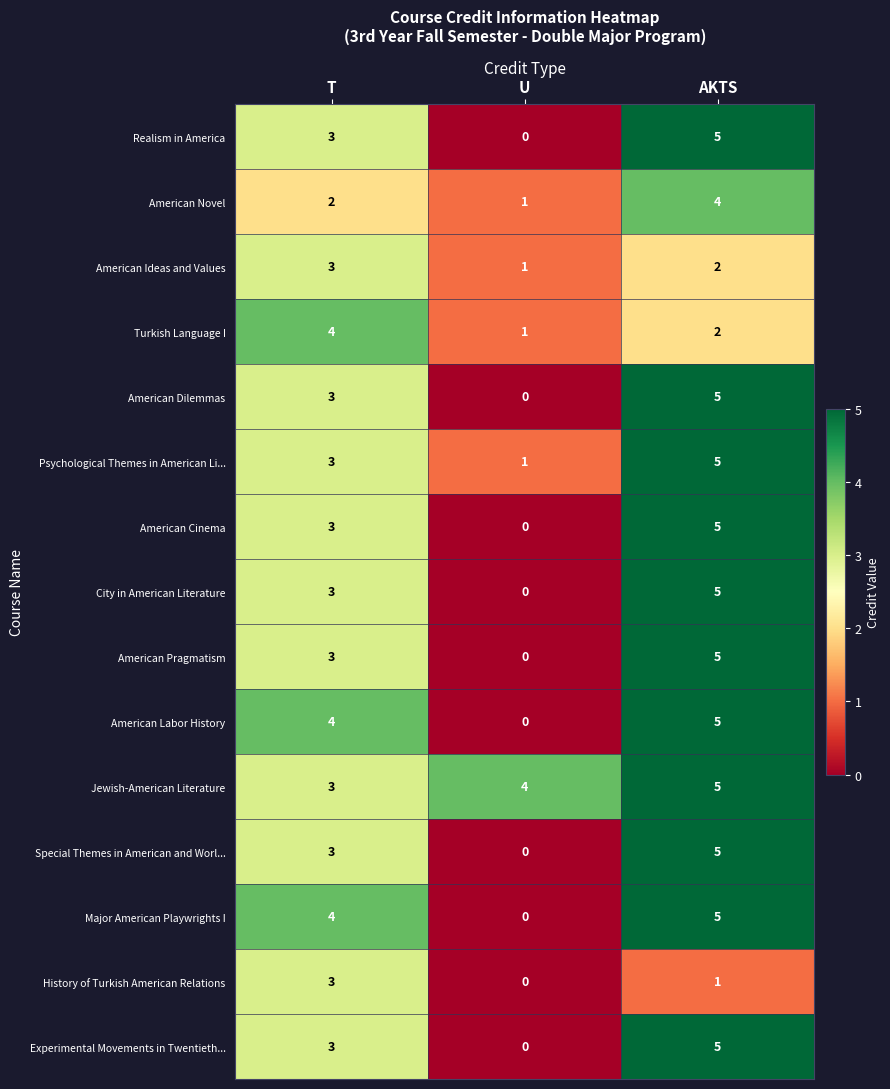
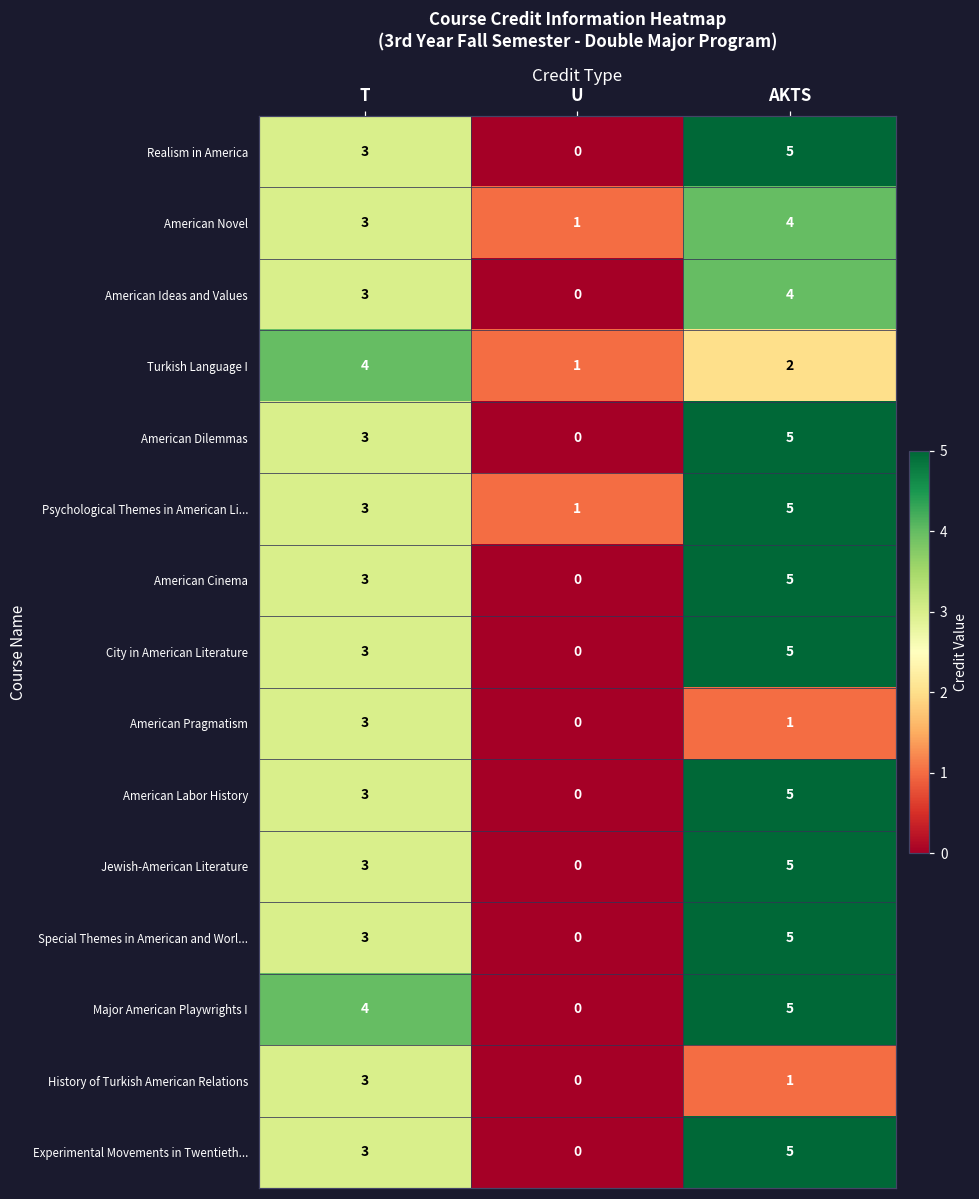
American Novel, T: 2 -> 3
American Ideas and Values, U: 1 -> 0
American Ideas and Values, AKTS: 2 -> 4
American Pragmatism, AKTS: 5 -> 1
American Labor History, T: 4 -> 3
Jewish-American Literature, U: 4 -> 0
